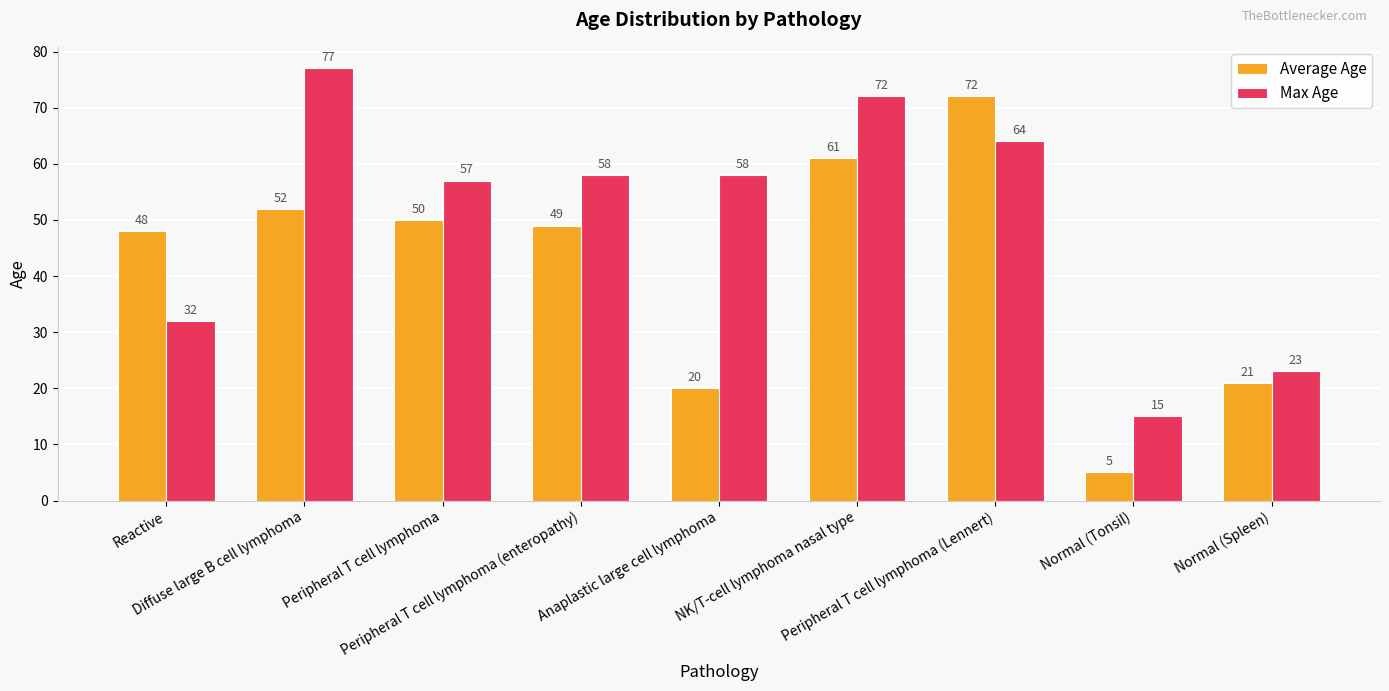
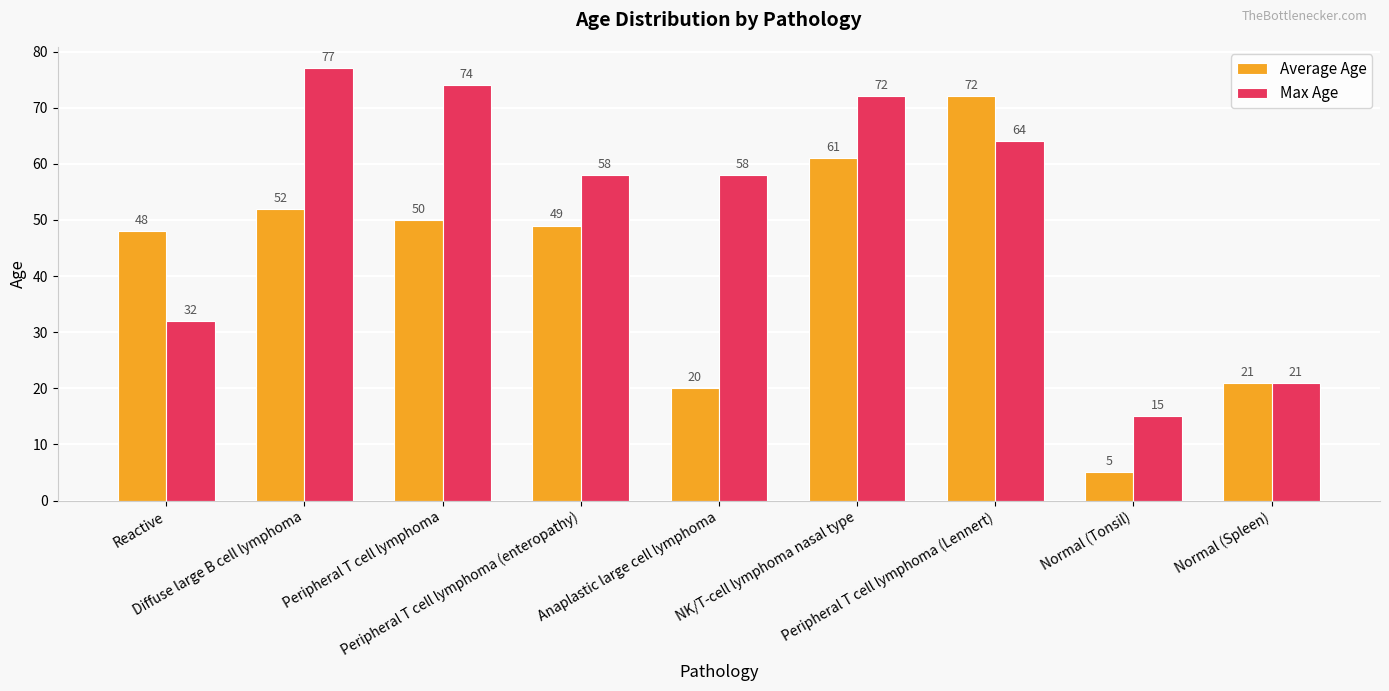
Max Age, Peripheral T cell lymphoma: 57 -> 74
Max Age, Normal (Spleen): 23 -> 21
